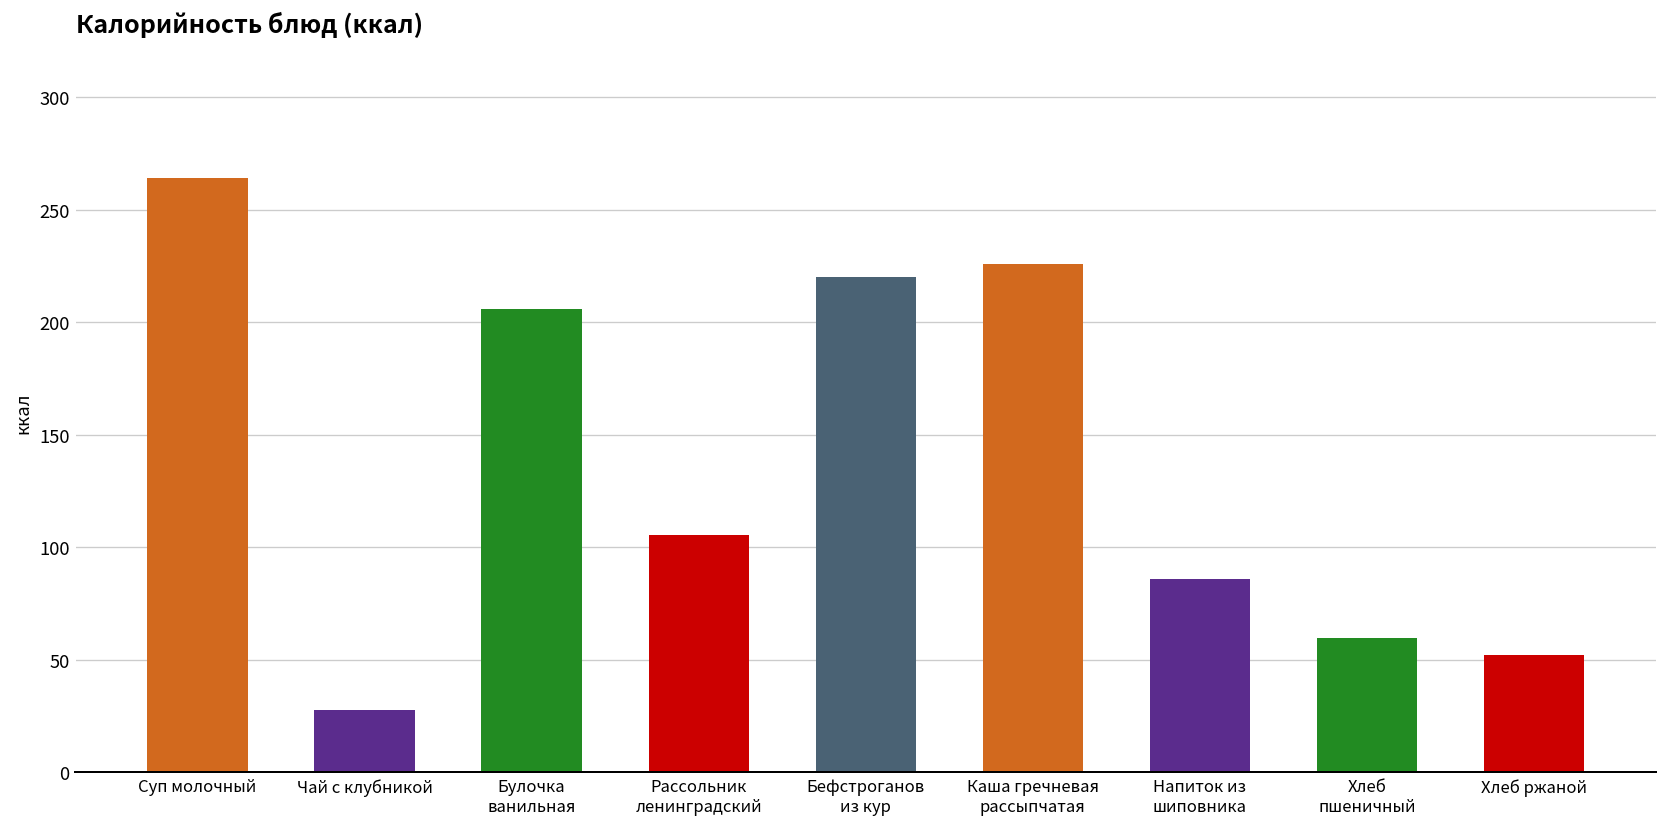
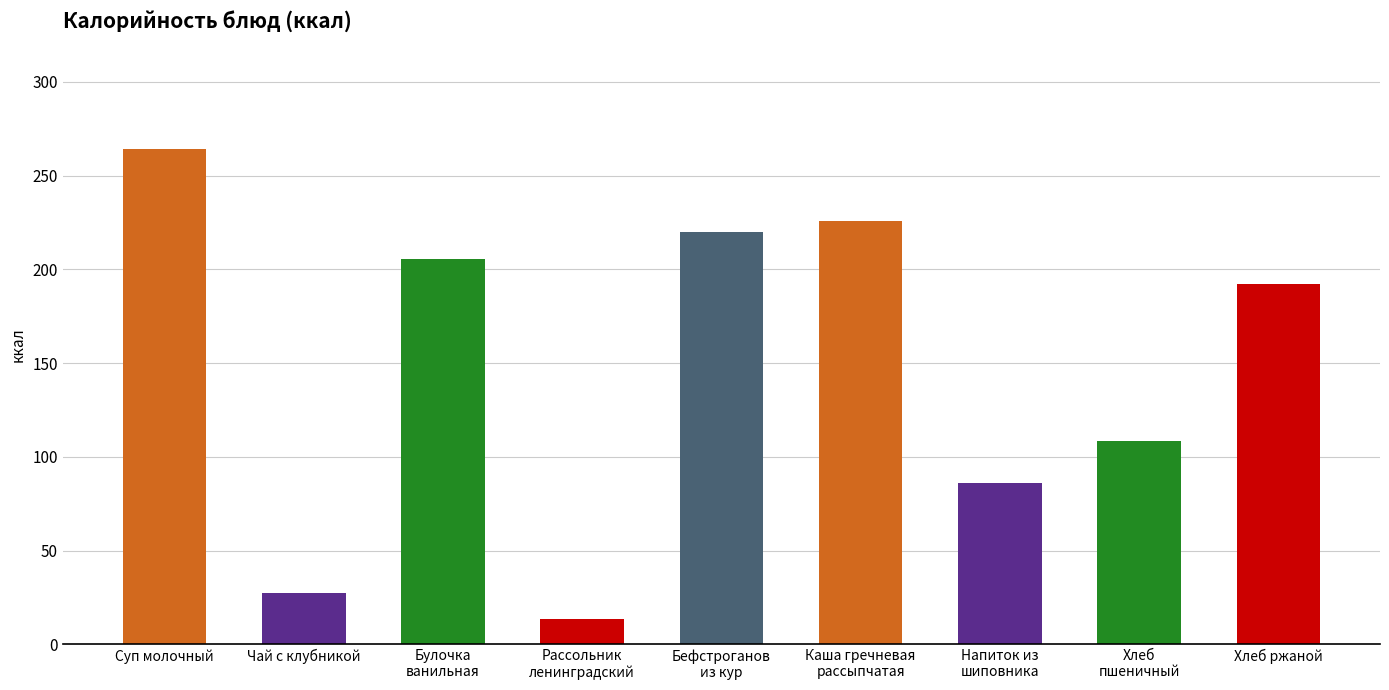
Рассольник ленинградский: 105 -> 14
Хлеб пшеничный: 60 -> 108
Хлеб ржаной: 52 -> 192
